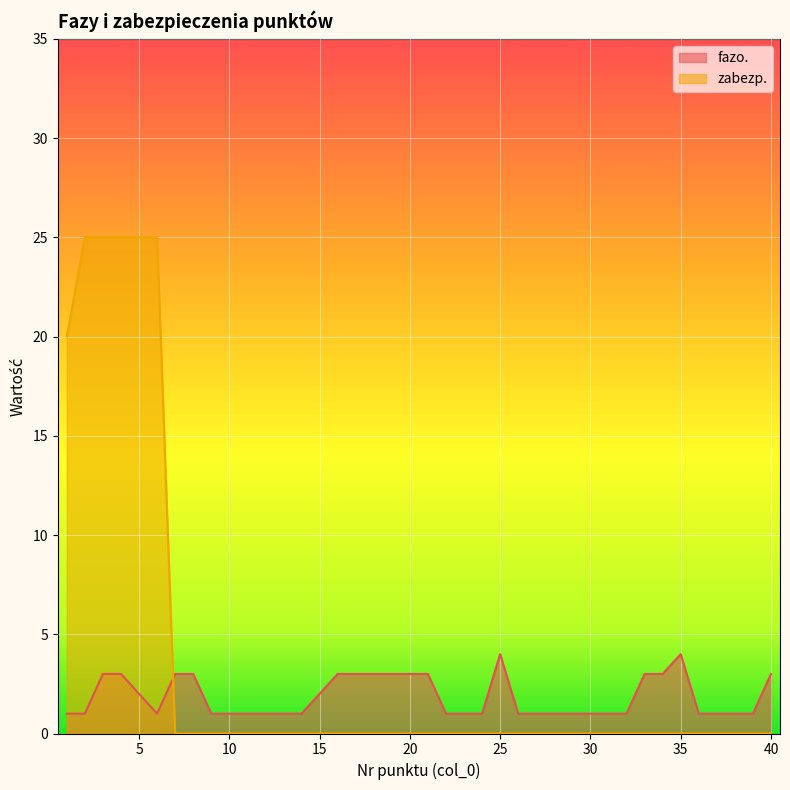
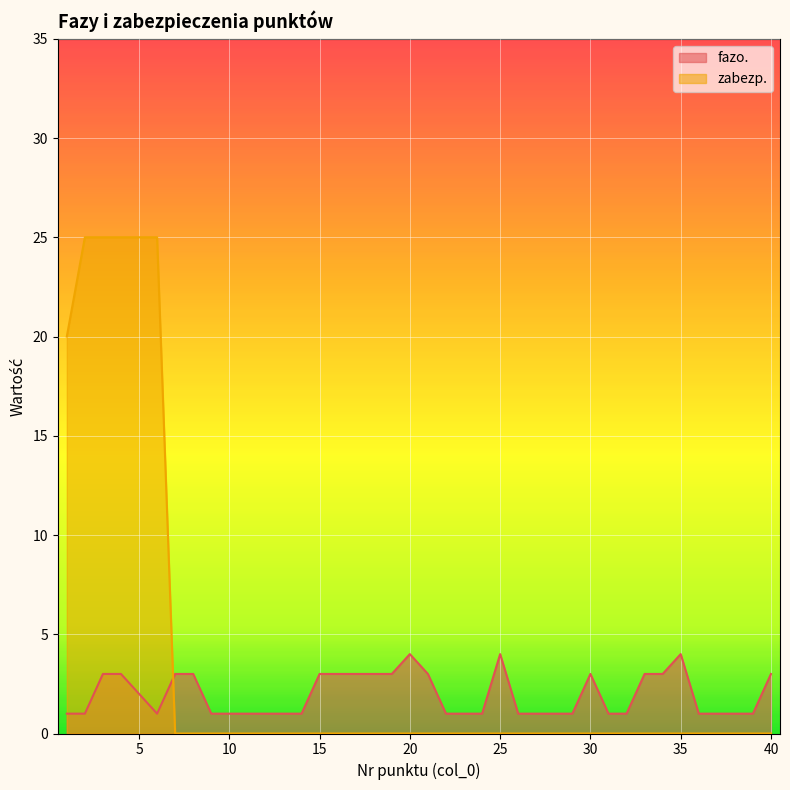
fazo., 15: 2 -> 3
fazo., 20: 3 -> 4
fazo., 30: 1 -> 3
